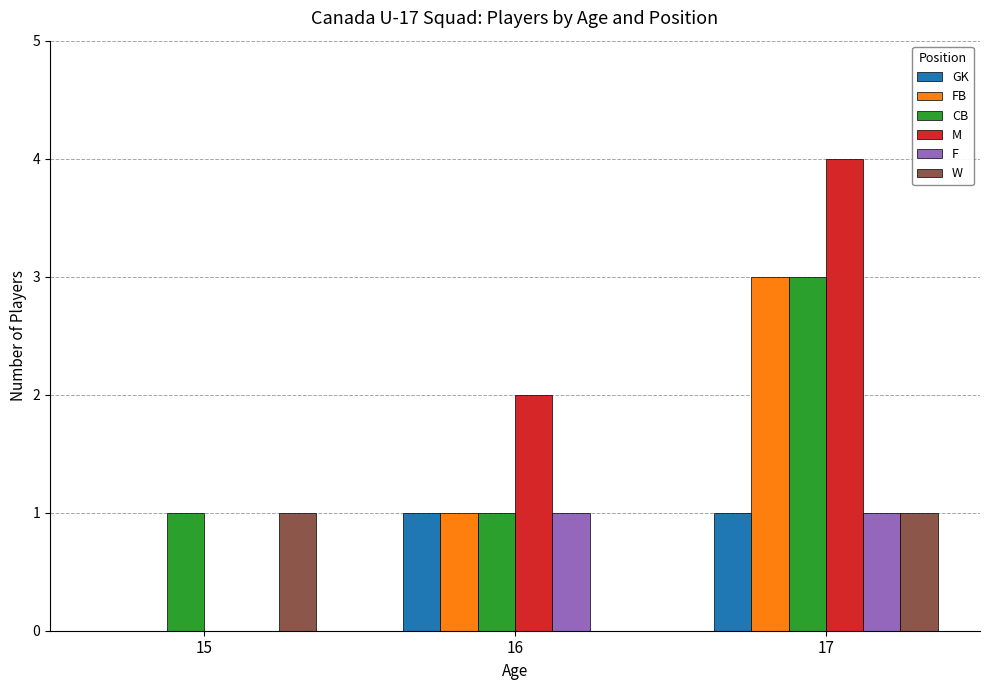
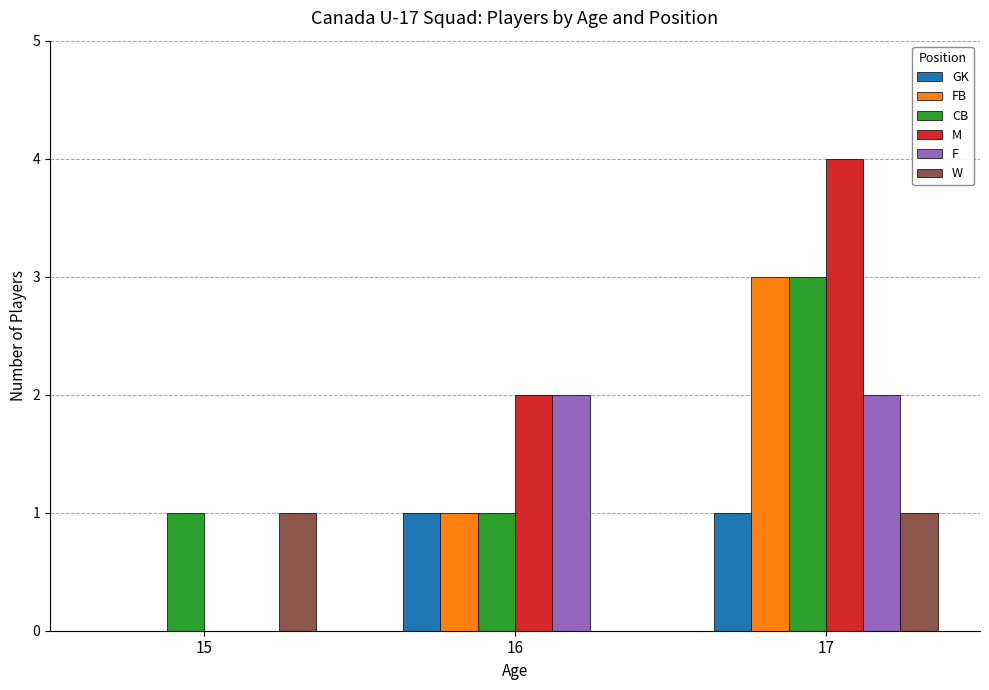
F, 16: 1 -> 2
F, 17: 1 -> 2
